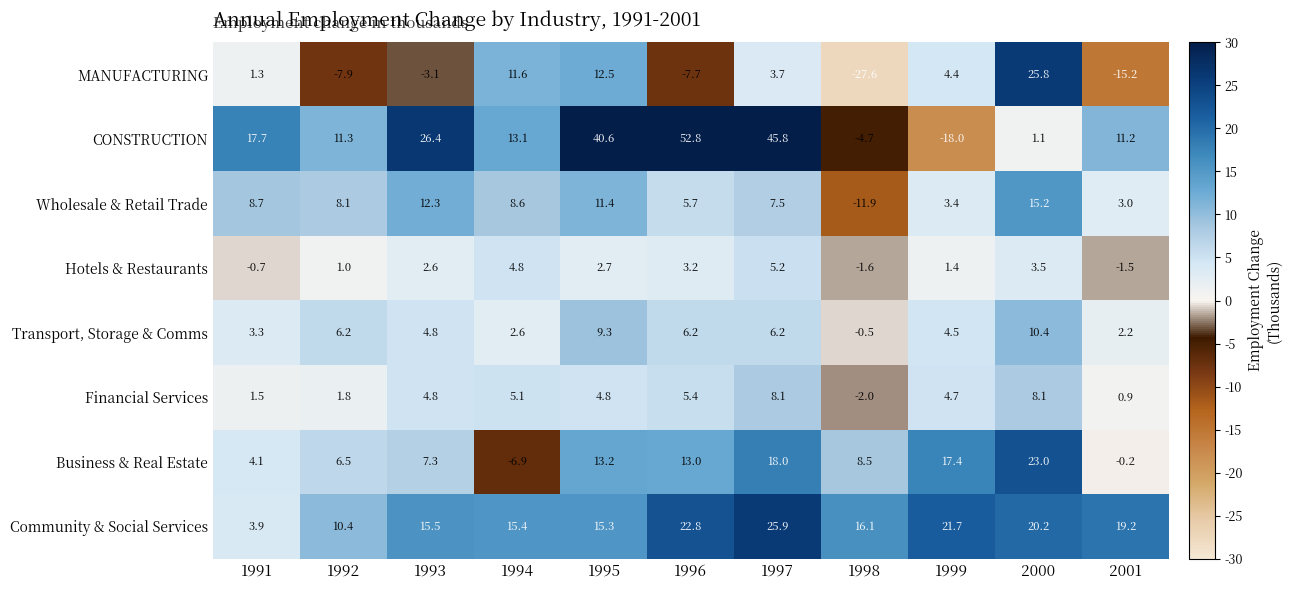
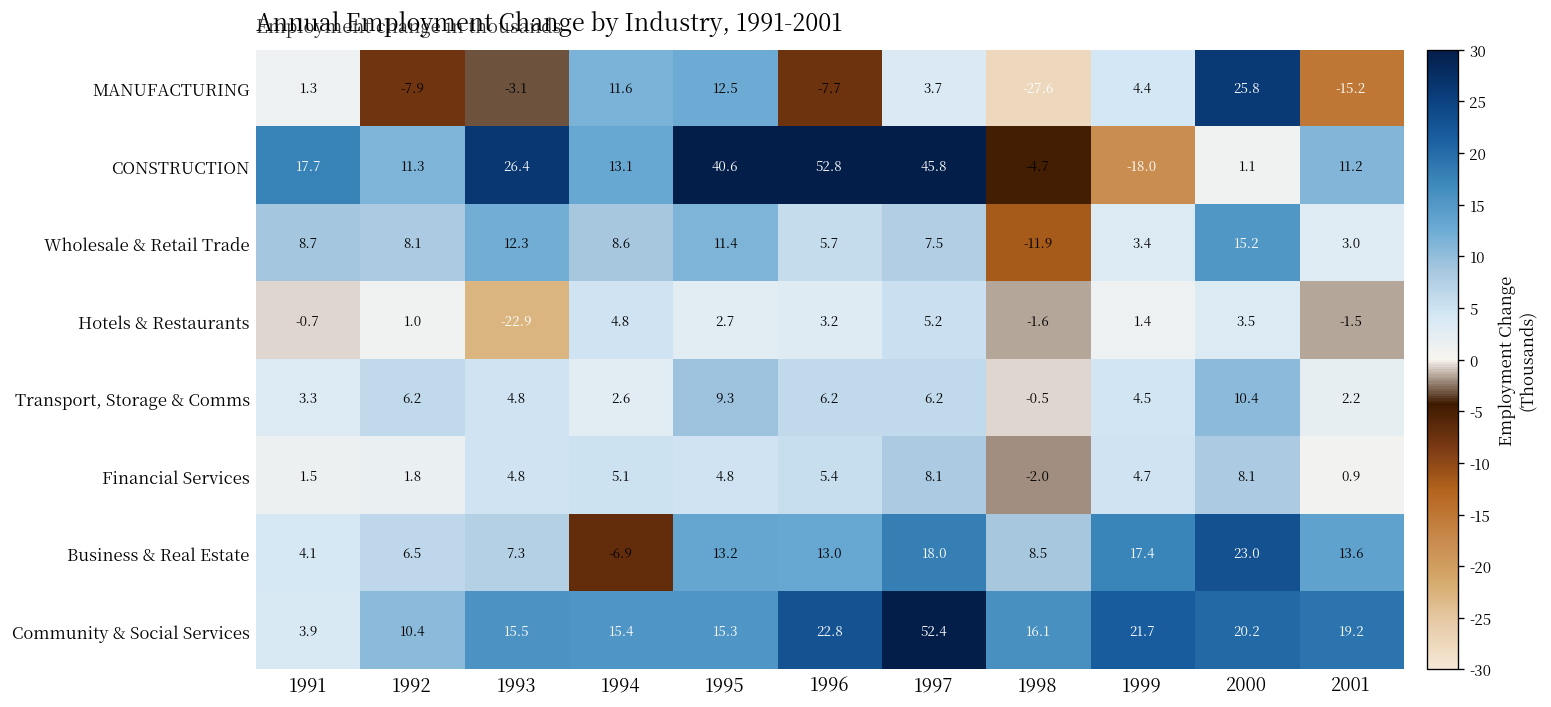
Hotels & Restaurants, 1993: 2.6 -> -22.9
Business & Real Estate, 2001: -0.2 -> 13.6
Community & Social Services, 1997: 25.9 -> 52.4
